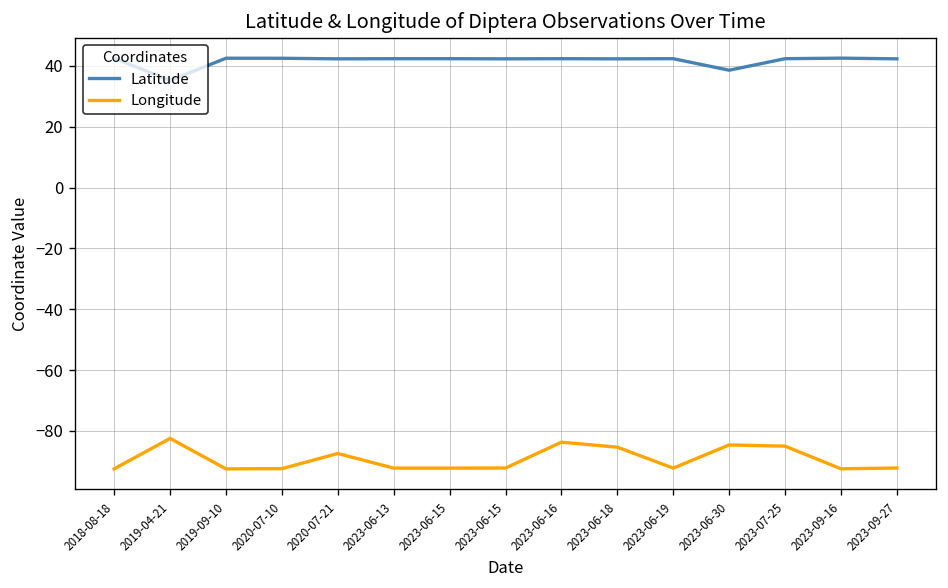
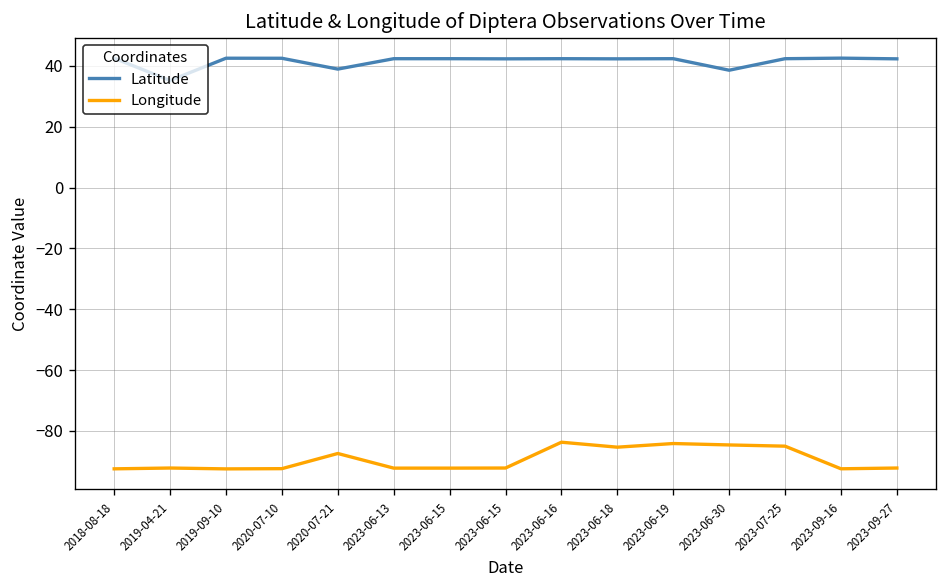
Longitude, 2019-04-21: -82 -> -92
Latitude, 2020-07-21: 42 -> 39
Longitude, 2023-06-19: -92 -> -84
